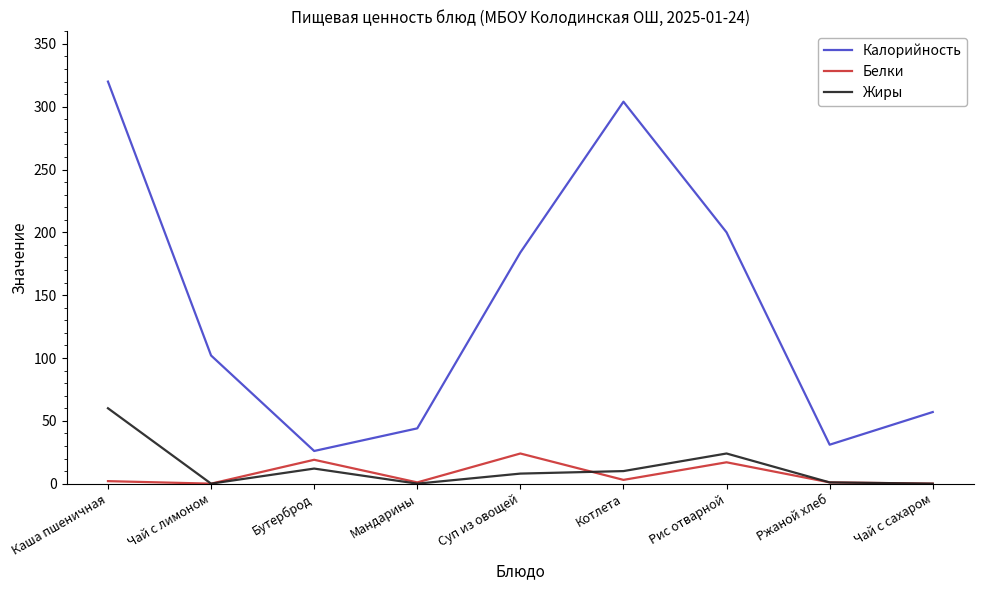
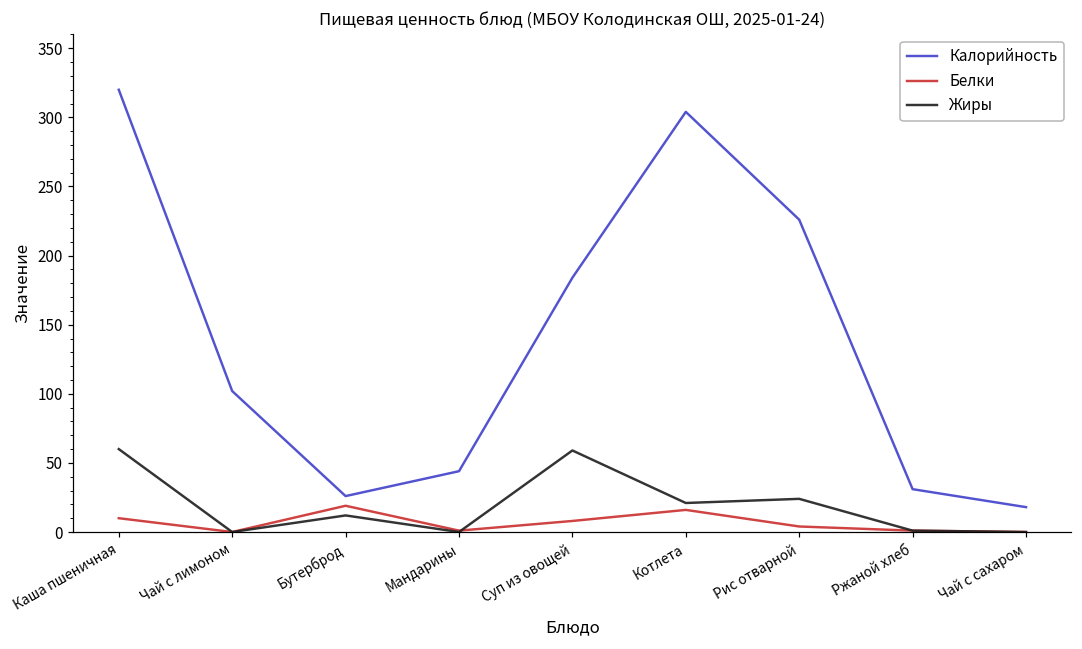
Белки, Каша пшеничная: 2 -> 10
Белки, Суп из овощей: 24 -> 8
Жиры, Суп из овощей: 8 -> 59
Белки, Котлета: 3 -> 16
Жиры, Котлета: 10 -> 21
Калорийность, Рис отварной: 200 -> 226
Белки, Рис отварной: 17 -> 4
Калорийность, Чай с сахаром: 57 -> 18
